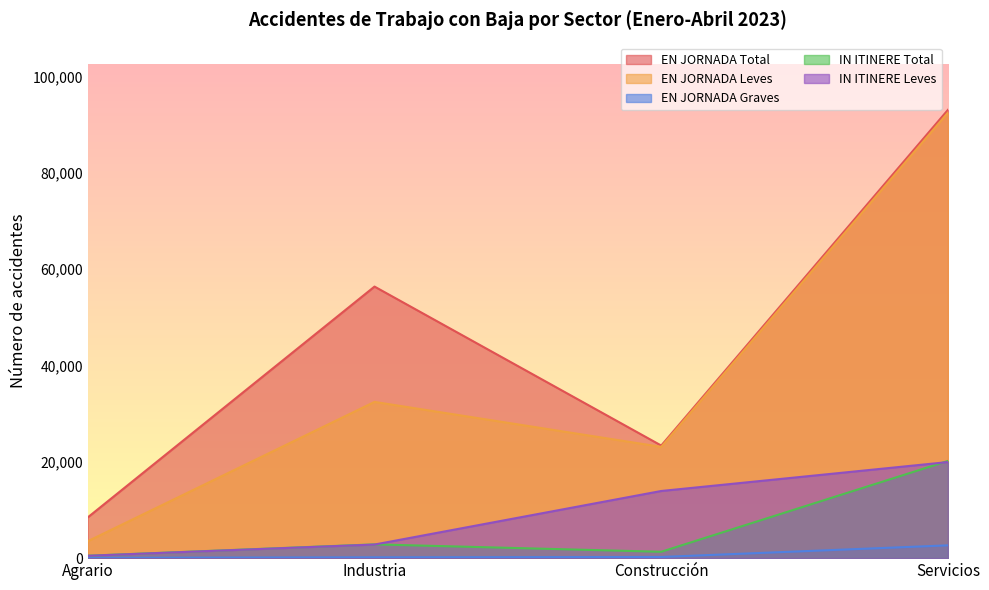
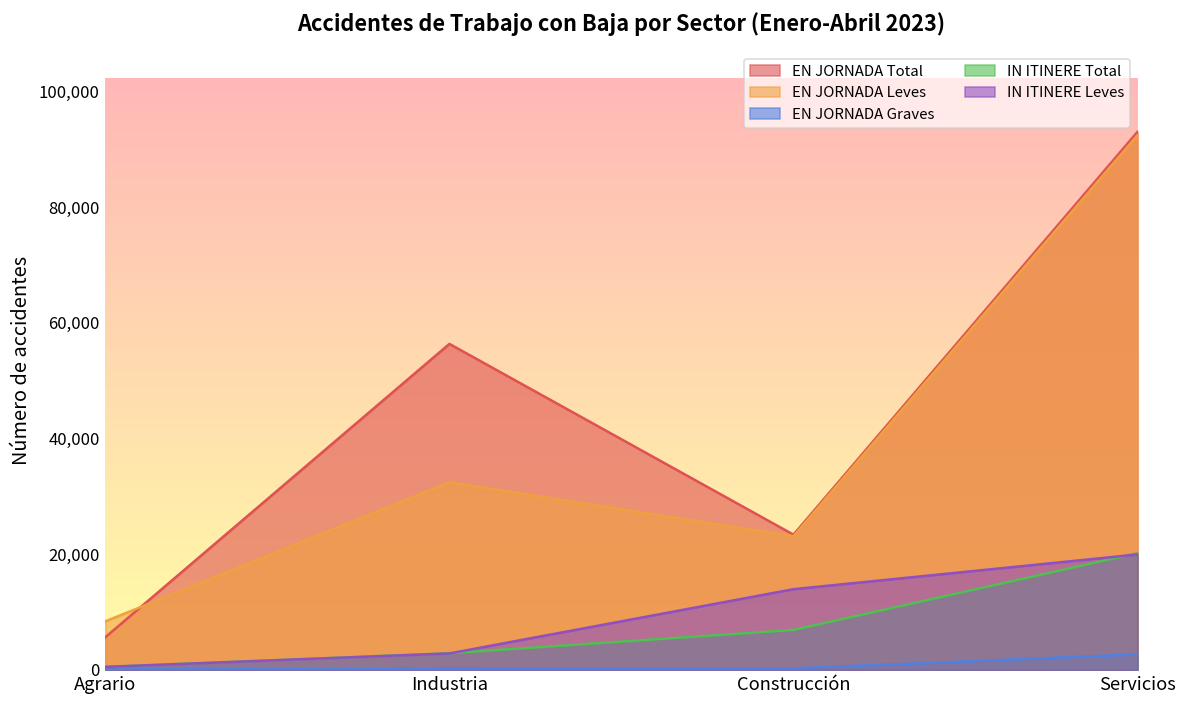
EN JORNADA Total, Agrario: 8,000 -> 6,000
EN JORNADA Leves, Agrario: 4,000 -> 8,000
IN ITINERE Total, Construcción: 1,000 -> 7,000
